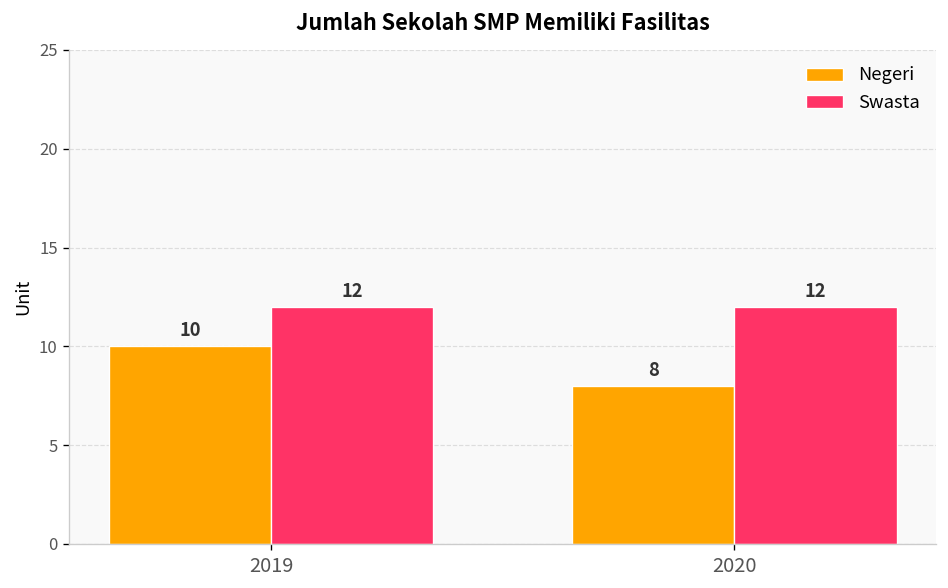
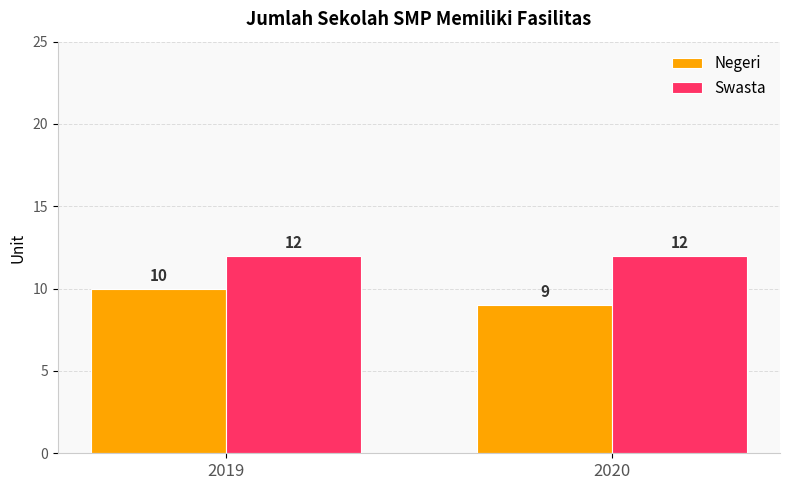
Negeri, 2020: 8 -> 9
